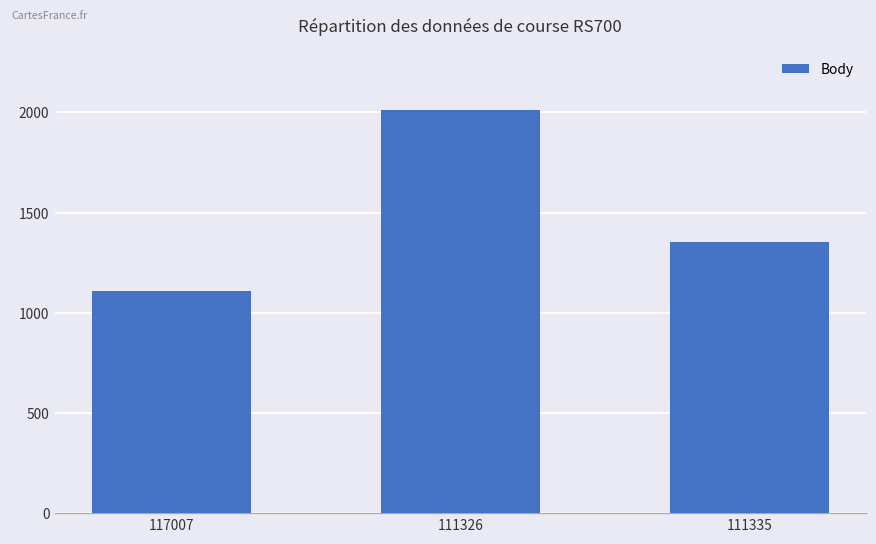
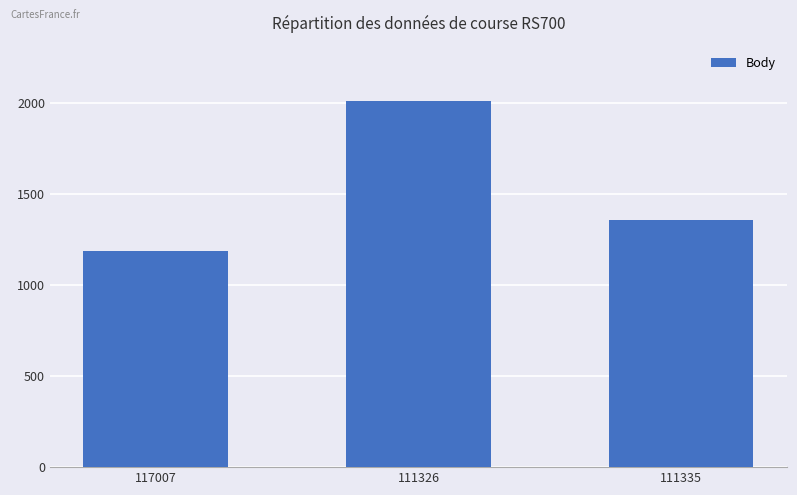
117007: 1110 -> 1190
